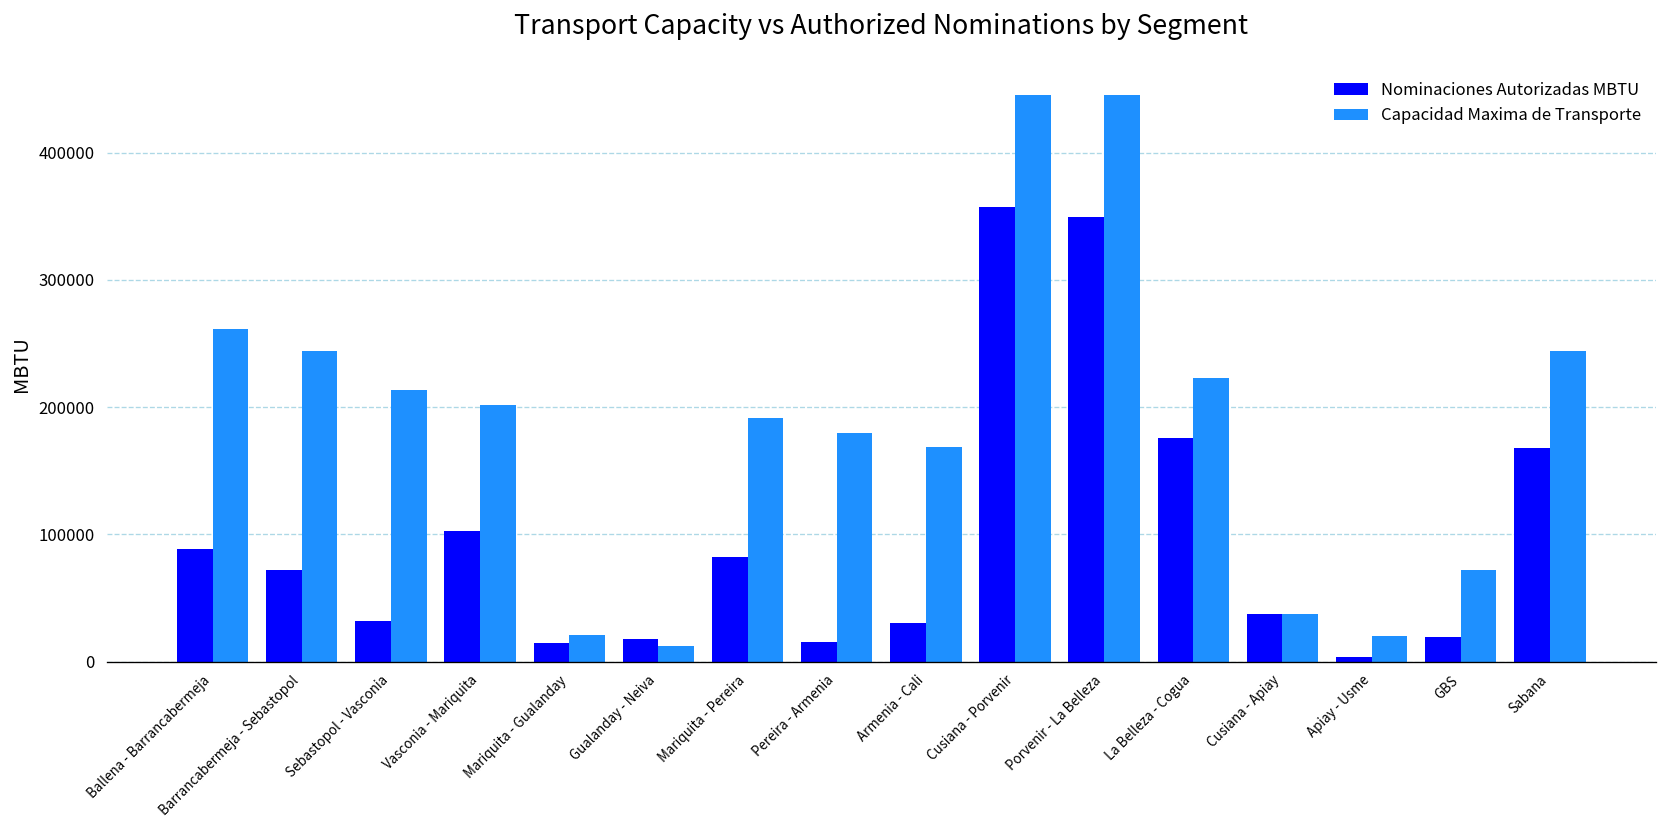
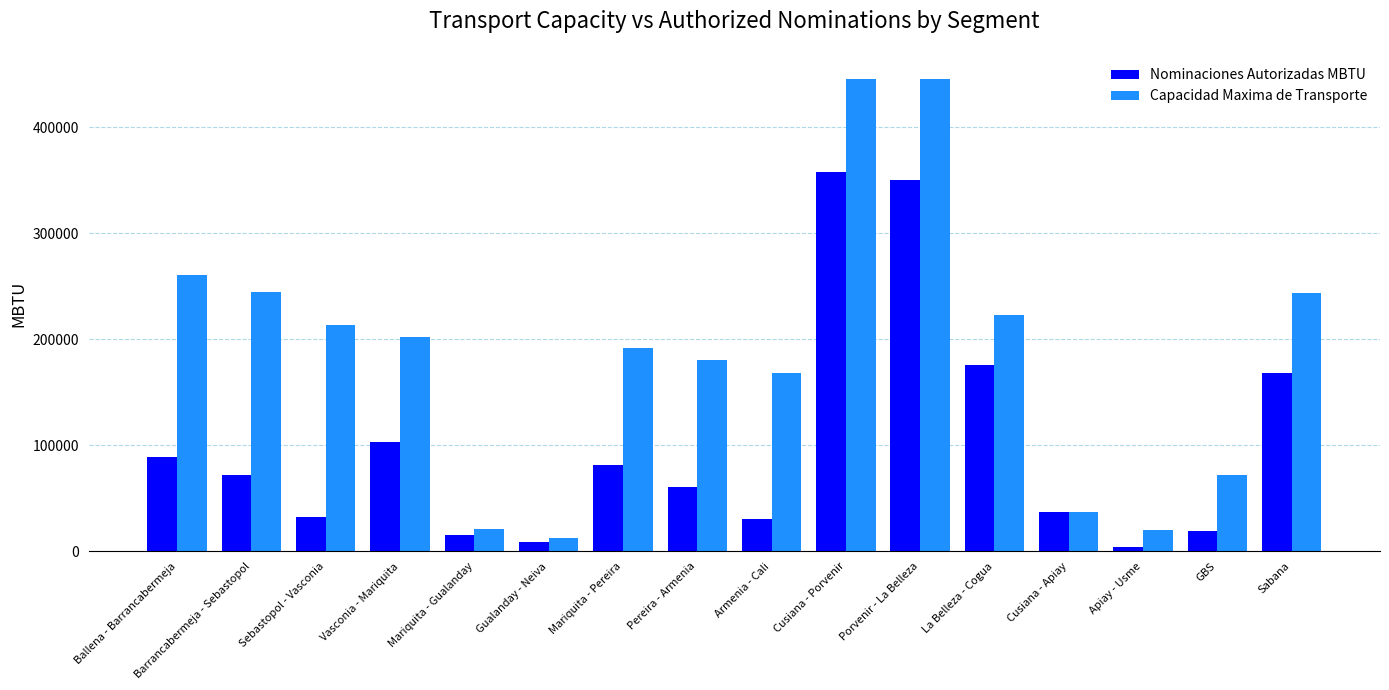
Nominaciones Autorizadas MBTU, Gualanday - Neiva: 18000 -> 9000
Nominaciones Autorizadas MBTU, Pereira - Armenia: 15000 -> 61000
